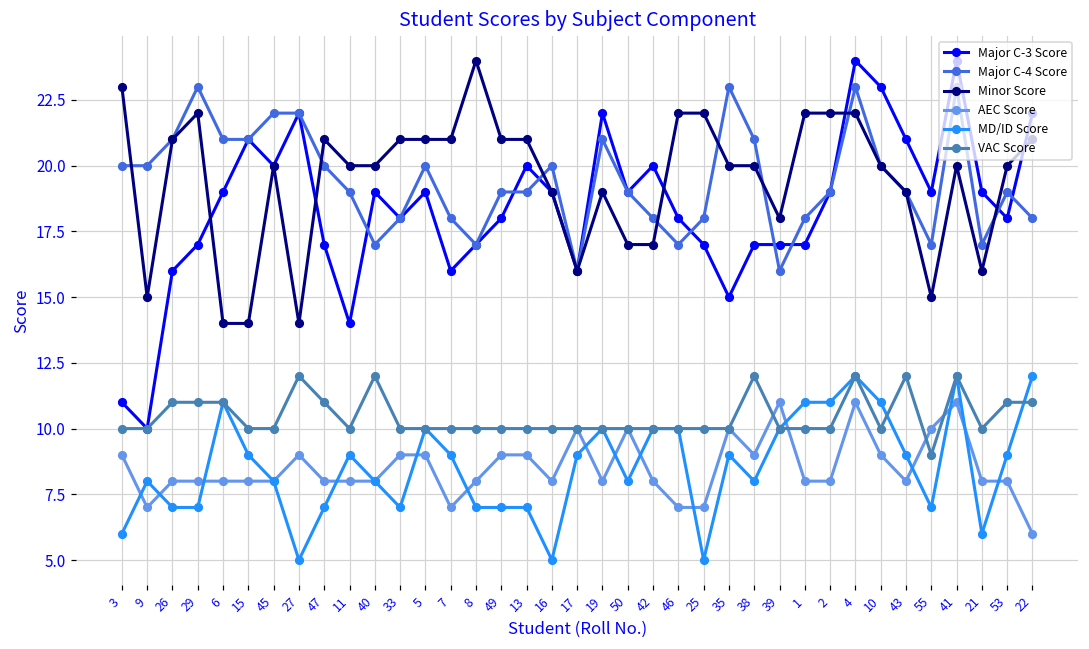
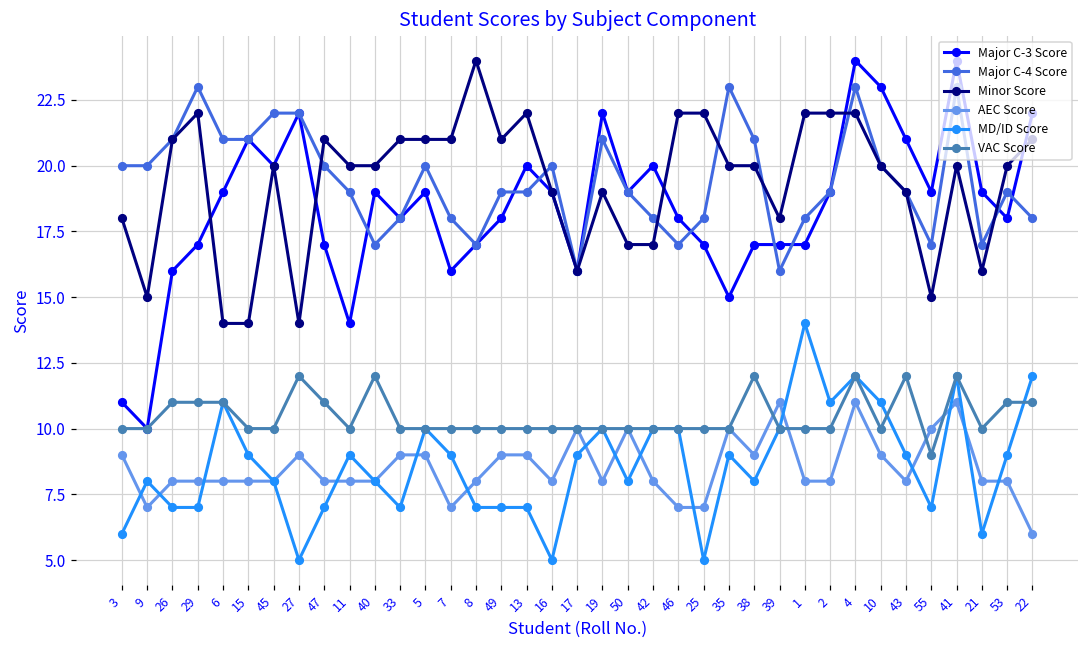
Minor Score, 3: 23 -> 18
Minor Score, 13: 21 -> 22
MD/ID Score, 1: 11 -> 14
